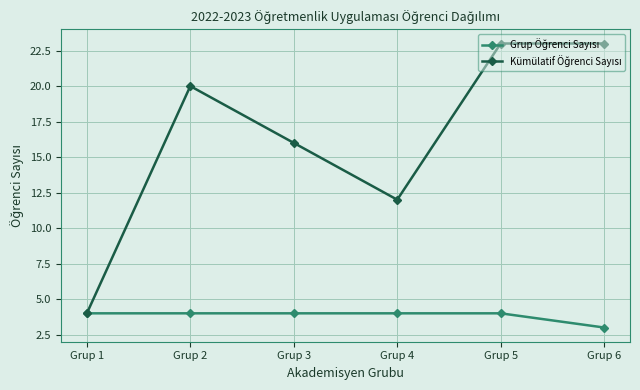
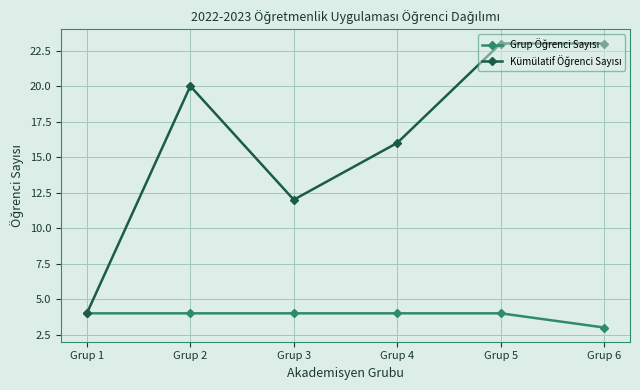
Kümülatif Öğrenci Sayısı, Grup 3: 16 -> 12
Kümülatif Öğrenci Sayısı, Grup 4: 12 -> 16
